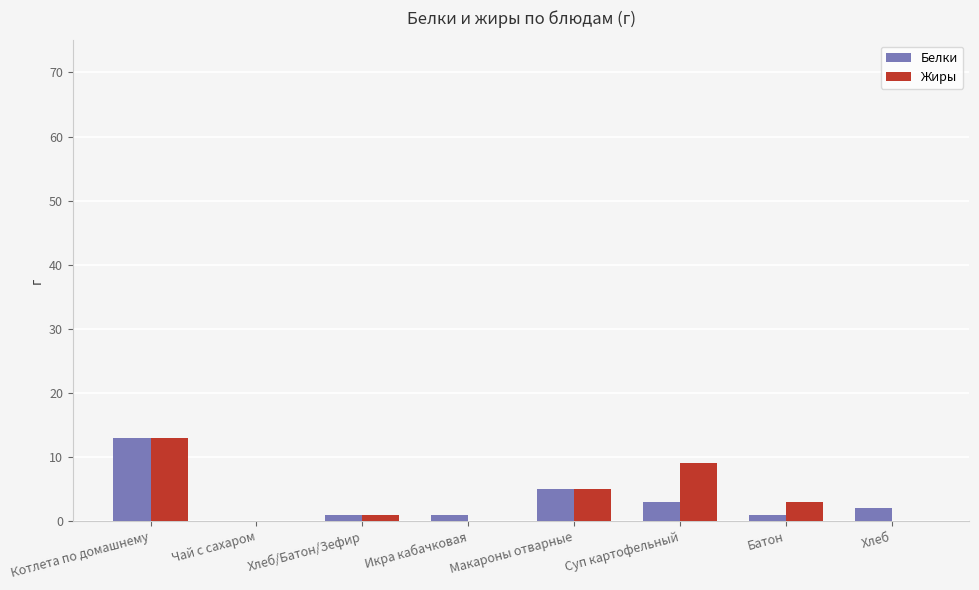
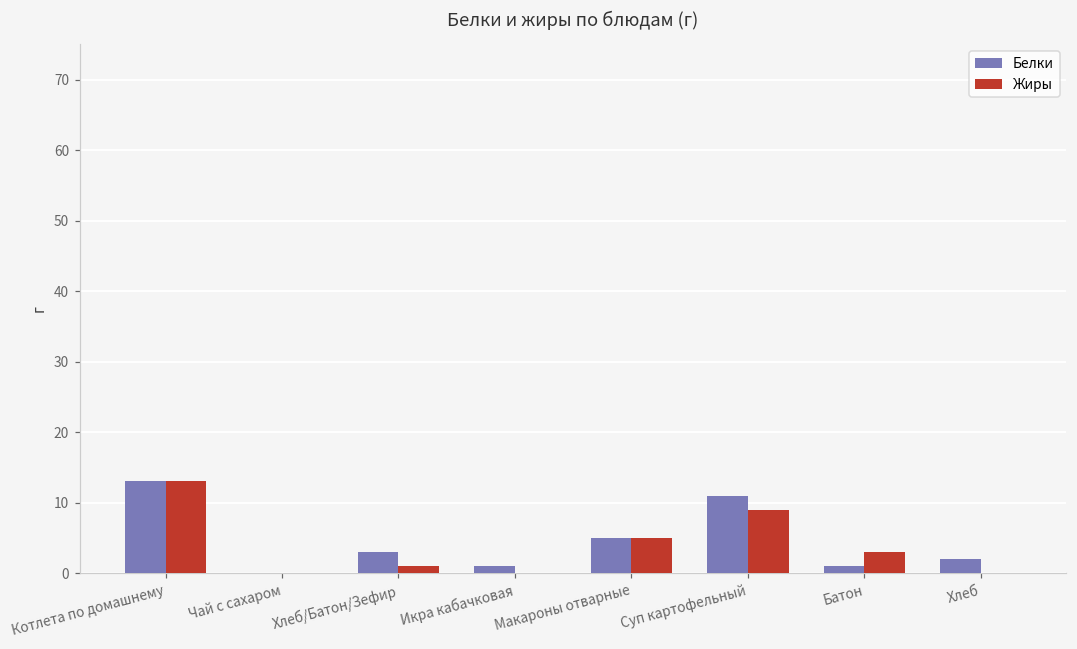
Белки, Хлеб/Батон/Зефир: 1 -> 3
Белки, Суп картофельный: 3 -> 11
